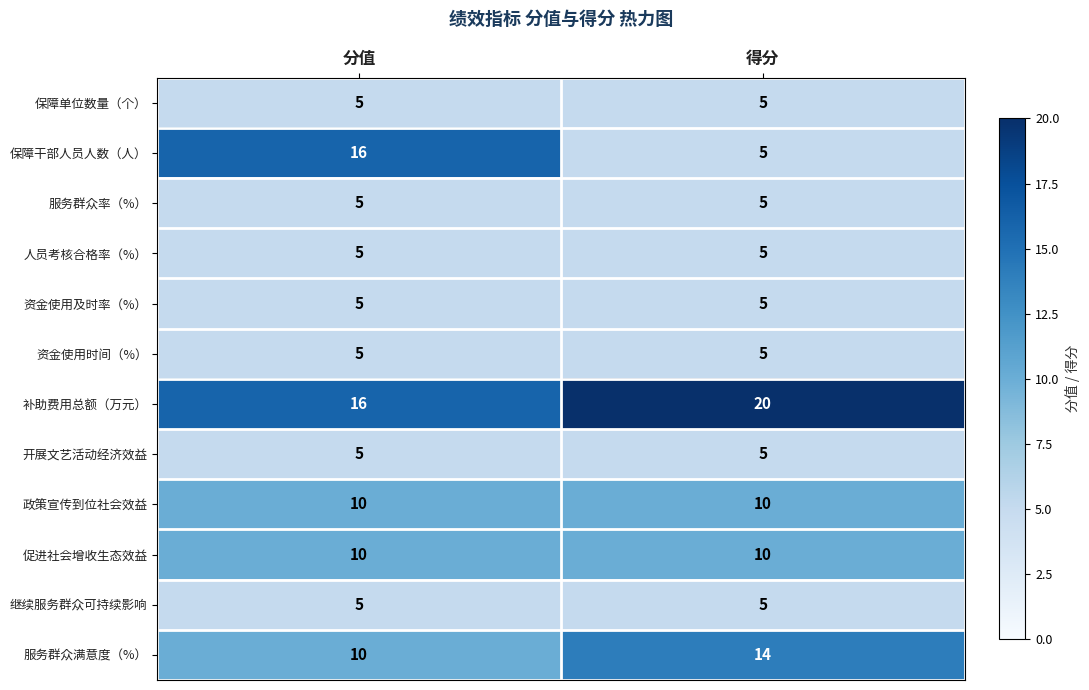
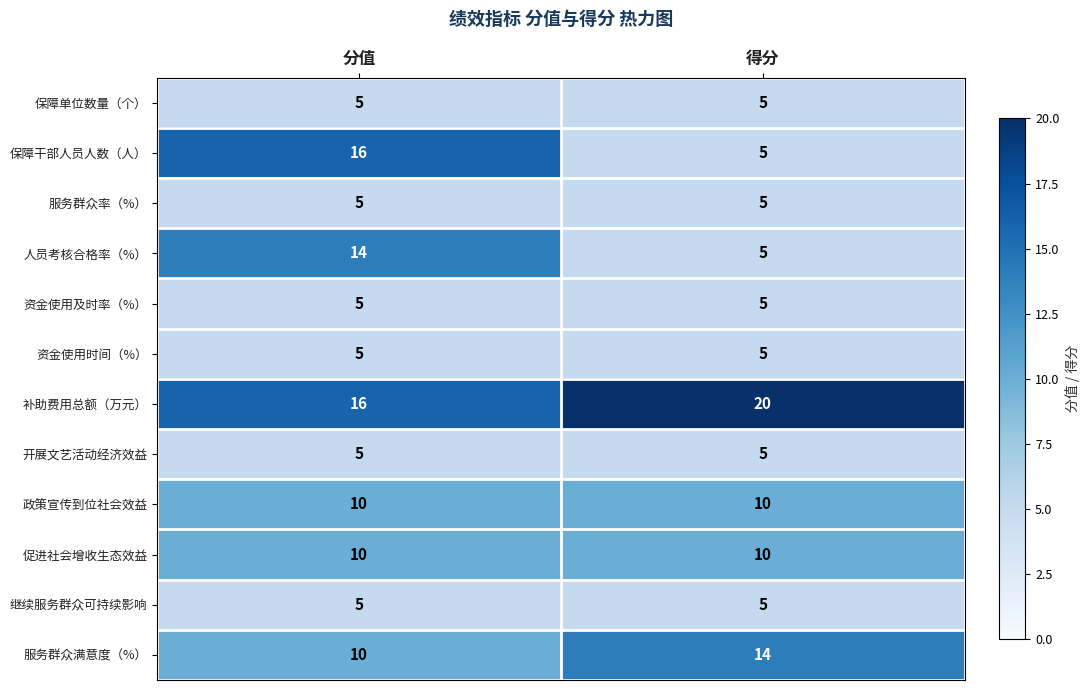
人员考核合格率（%）, 分值: 5 -> 14
